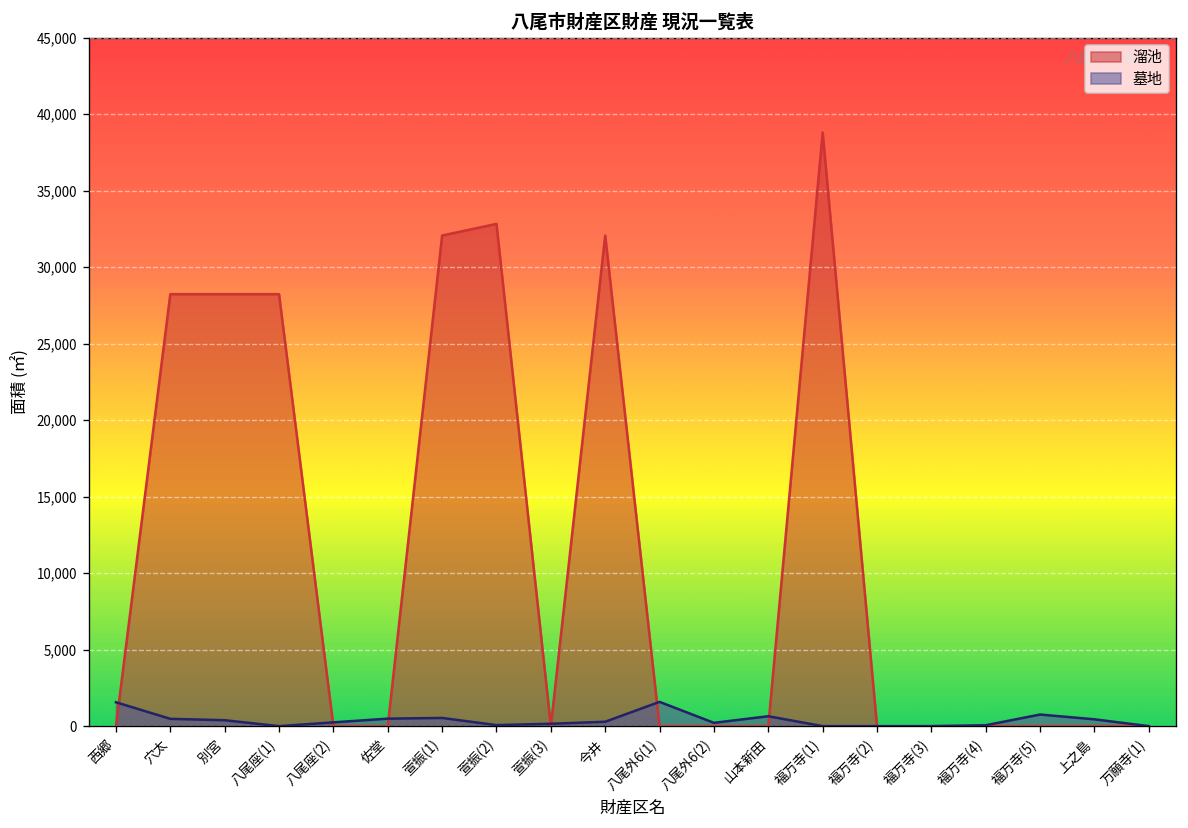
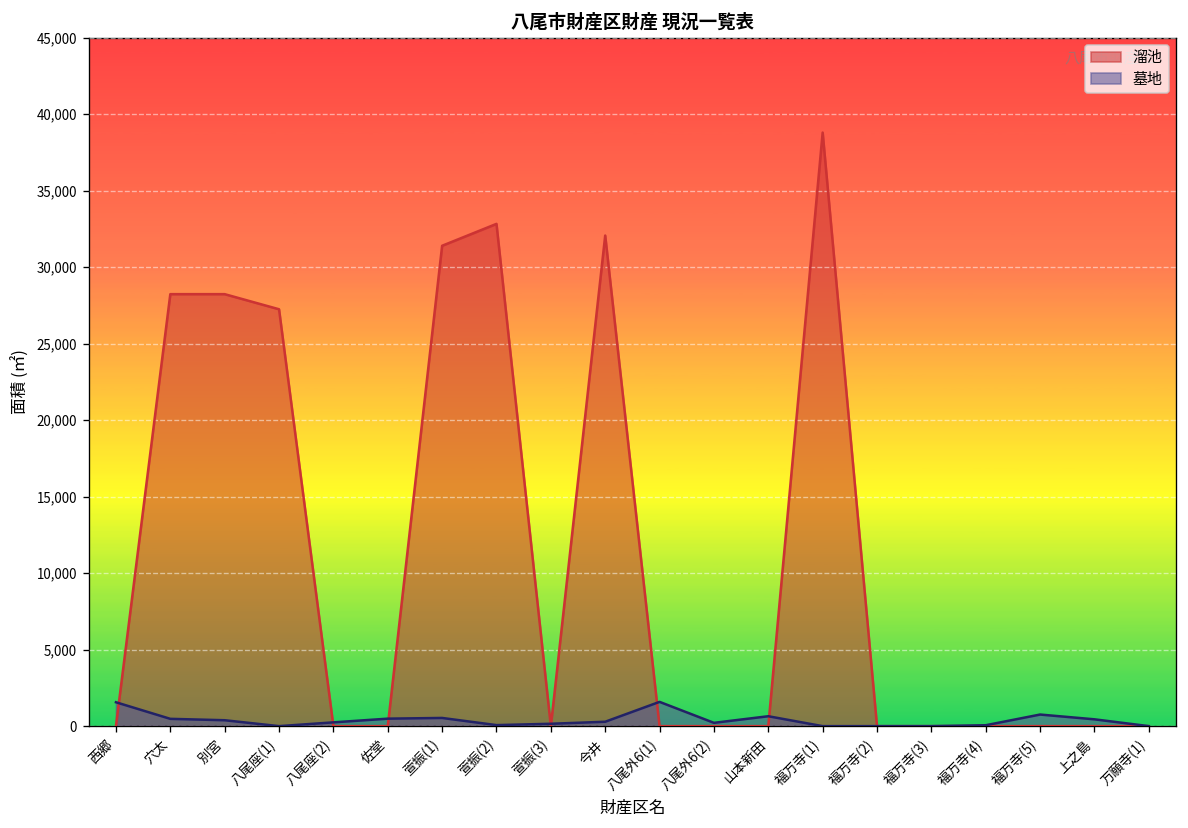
溜池, 八尾座(1): 28,200 -> 27,200
溜池, 萱振(1): 32,100 -> 31,400
